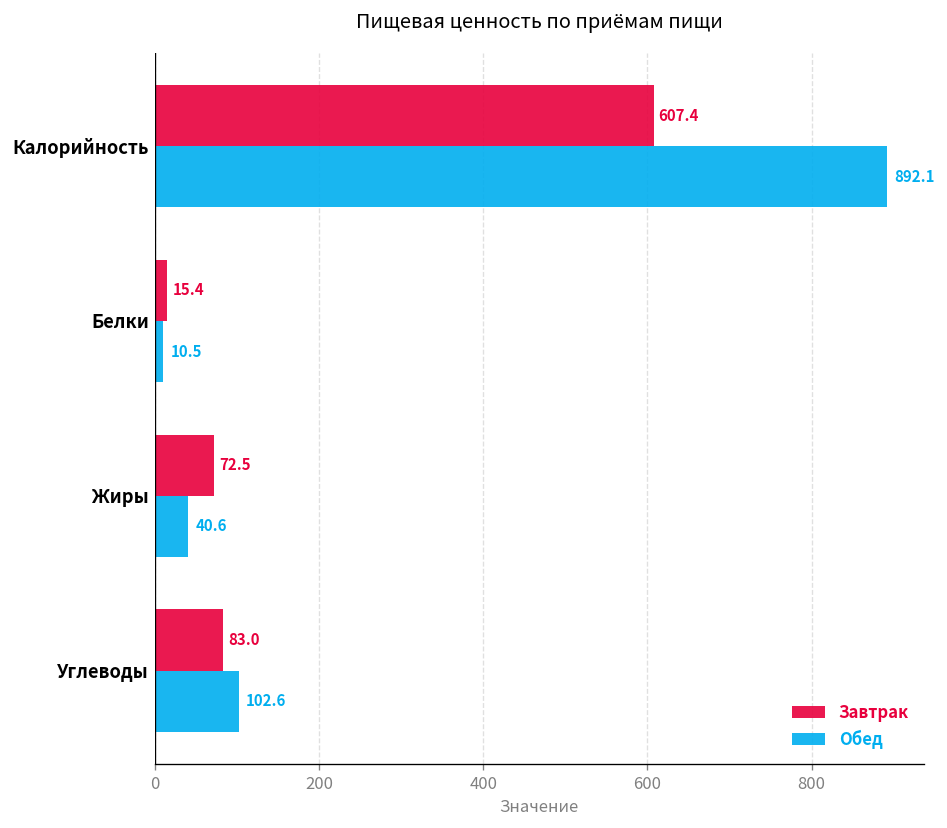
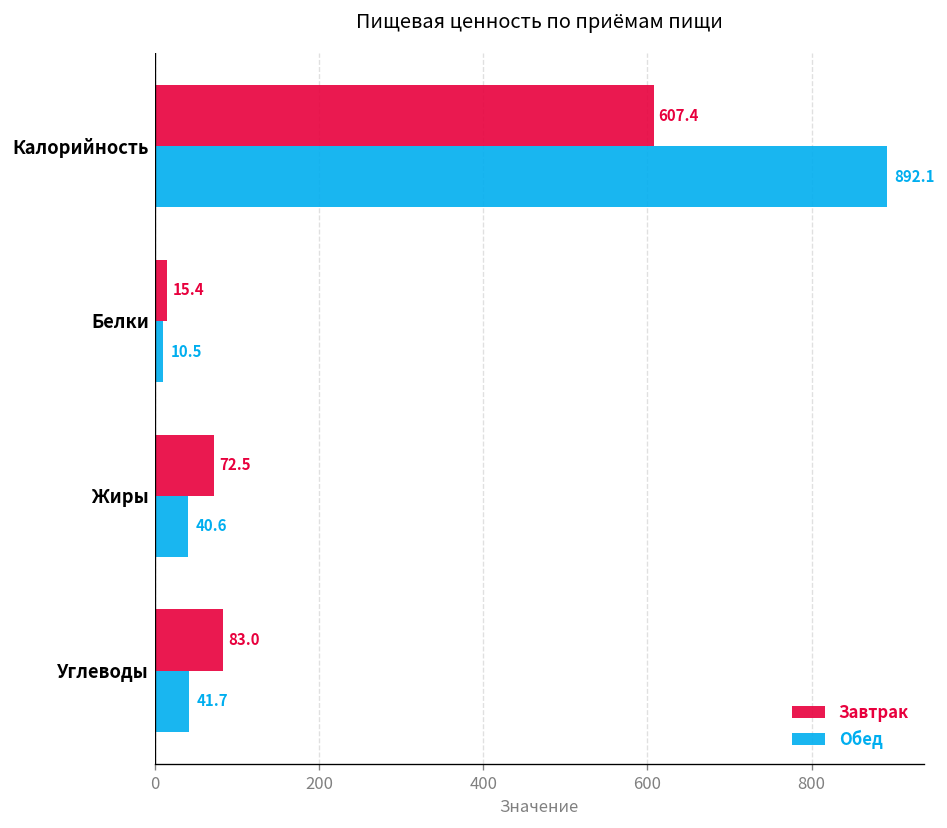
Обед, Углеводы: 102.6 -> 41.7
